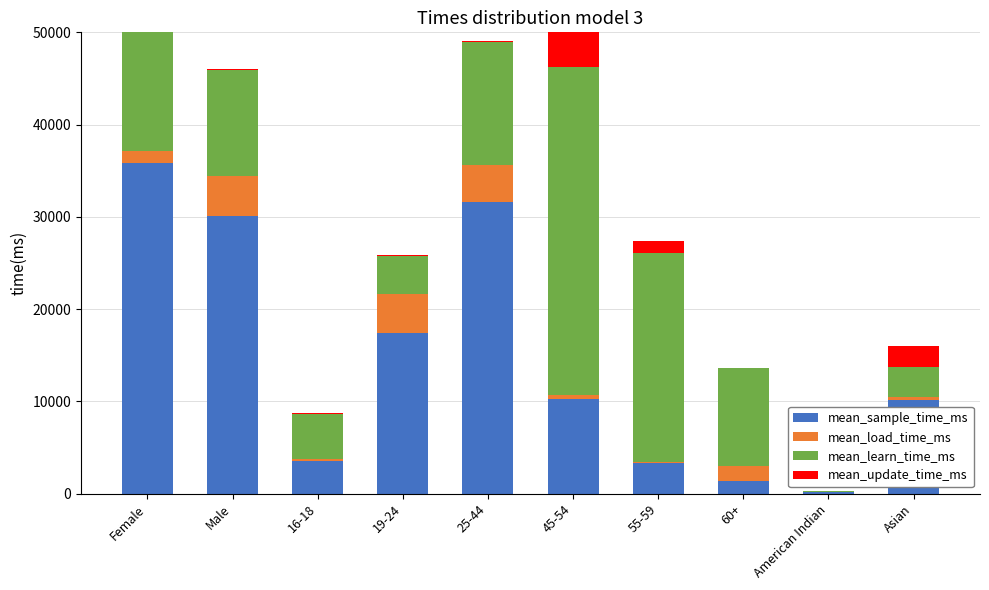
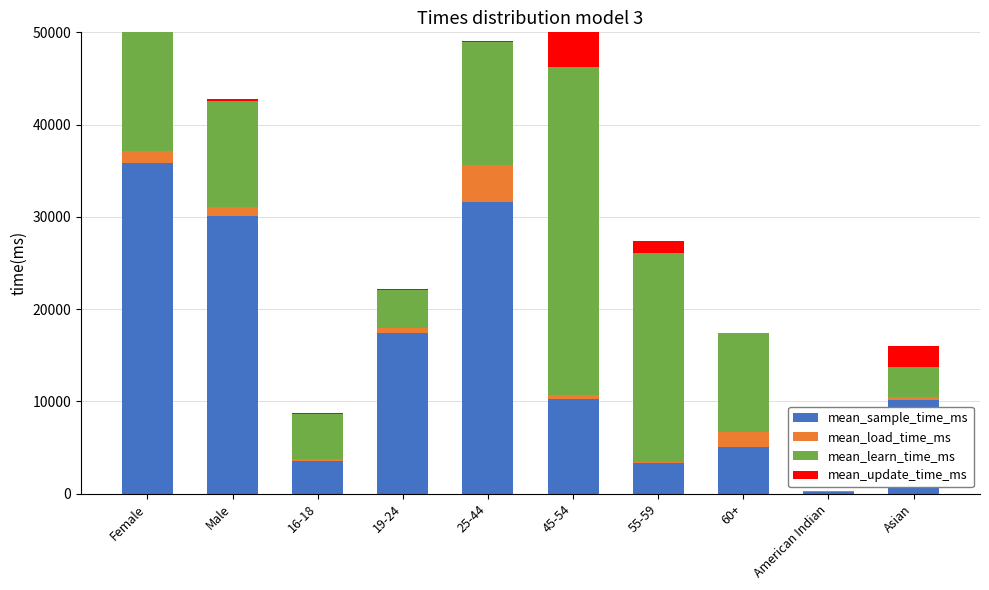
mean_load_time_ms, Male: 4000 -> 1000
mean_load_time_ms, 19-24: 4000 -> 0
mean_sample_time_ms, 60+: 1000 -> 5000
